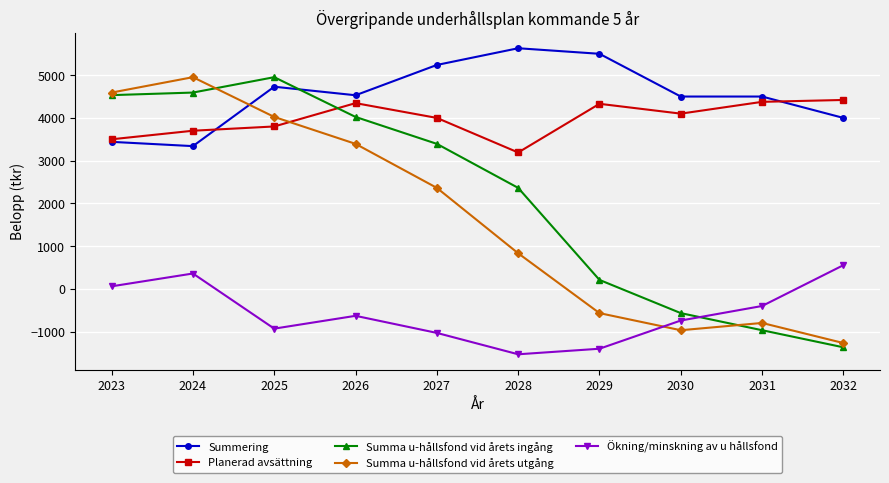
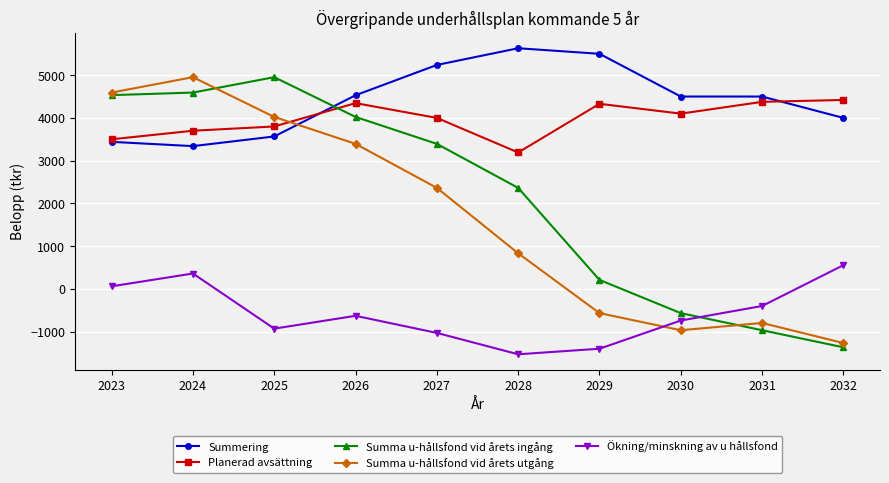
Summering, 2025: 4700 -> 3600
